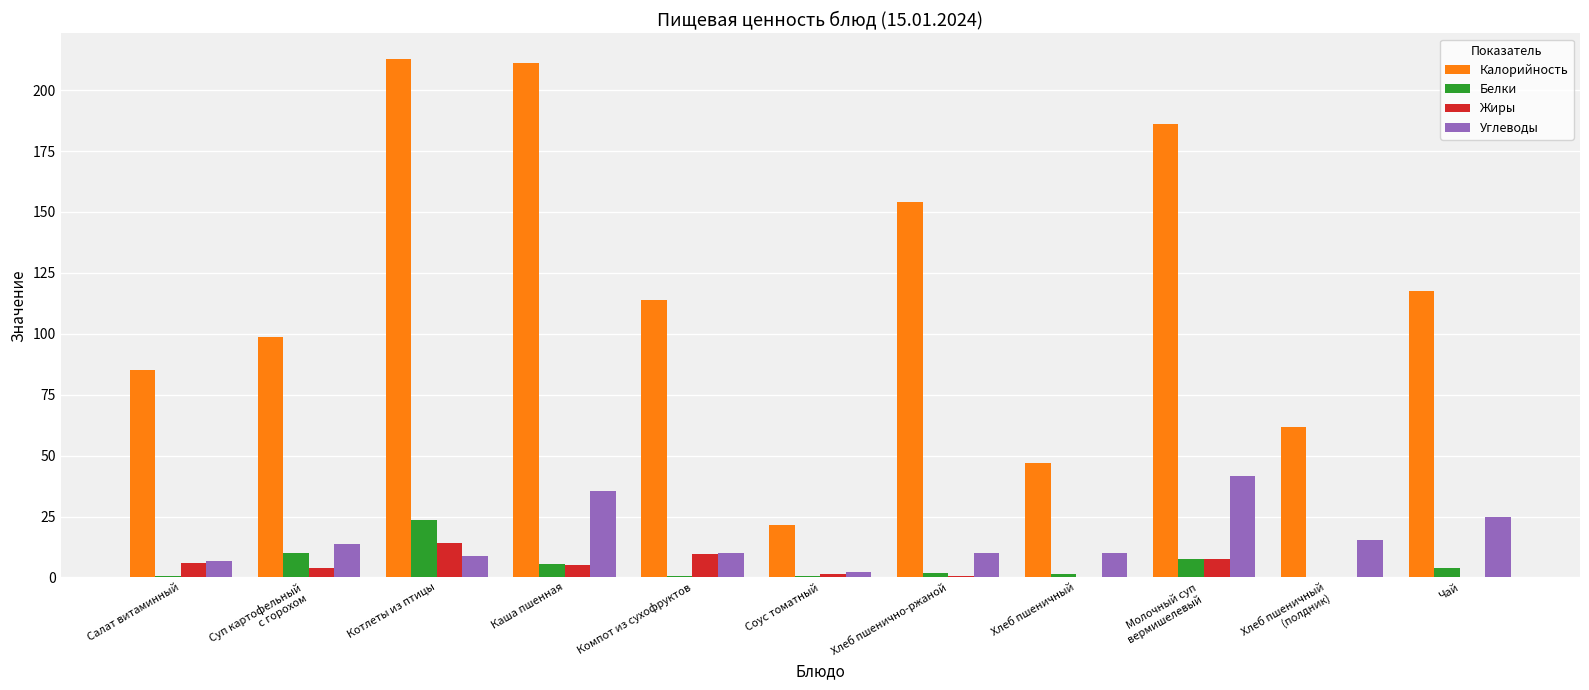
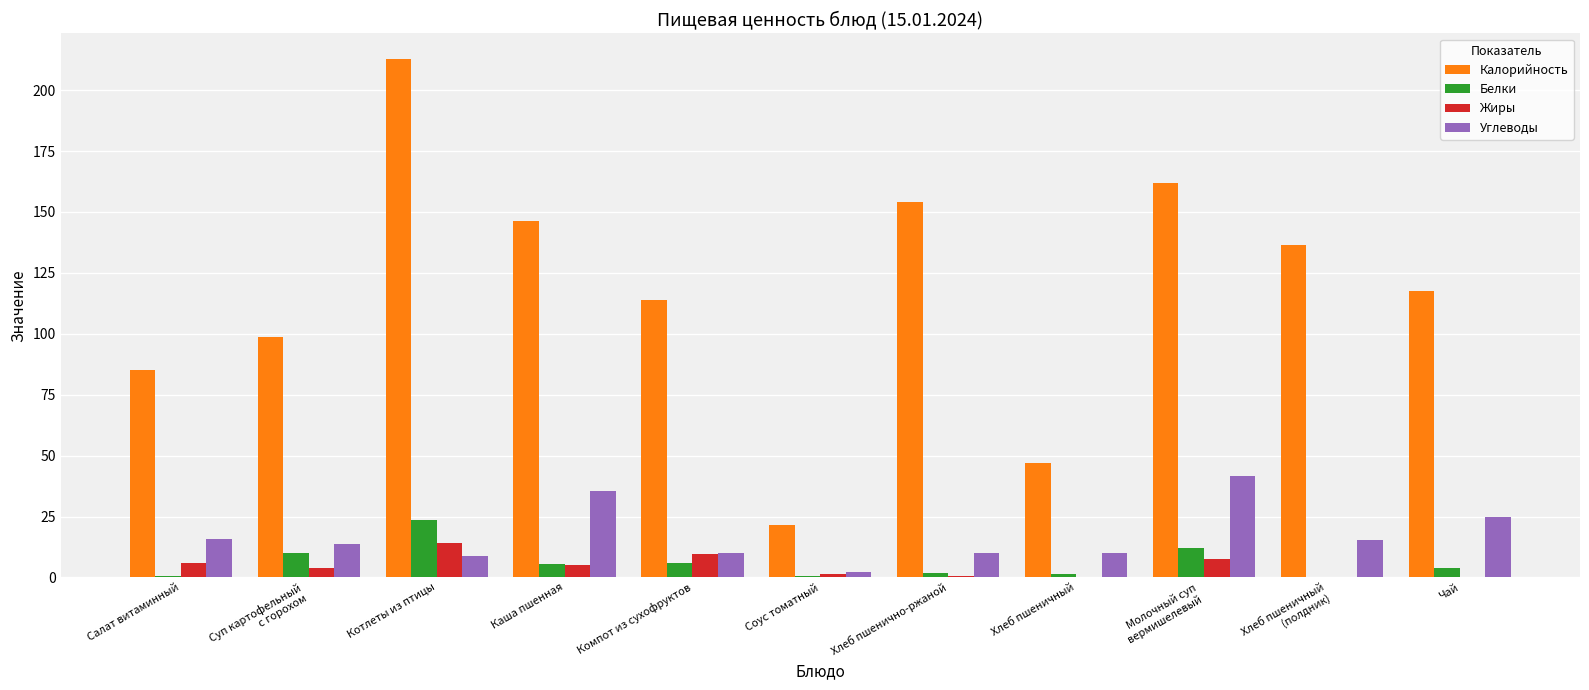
Углеводы, Салат витаминный: 7 -> 16
Калорийность, Каша пшенная: 211 -> 146
Белки, Компот из сухофруктов: 1 -> 6
Калорийность, Молочный суп вермишелевый: 186 -> 162
Белки, Молочный суп вермишелевый: 7 -> 12
Калорийность, Хлеб пшеничный (полдник): 62 -> 137
